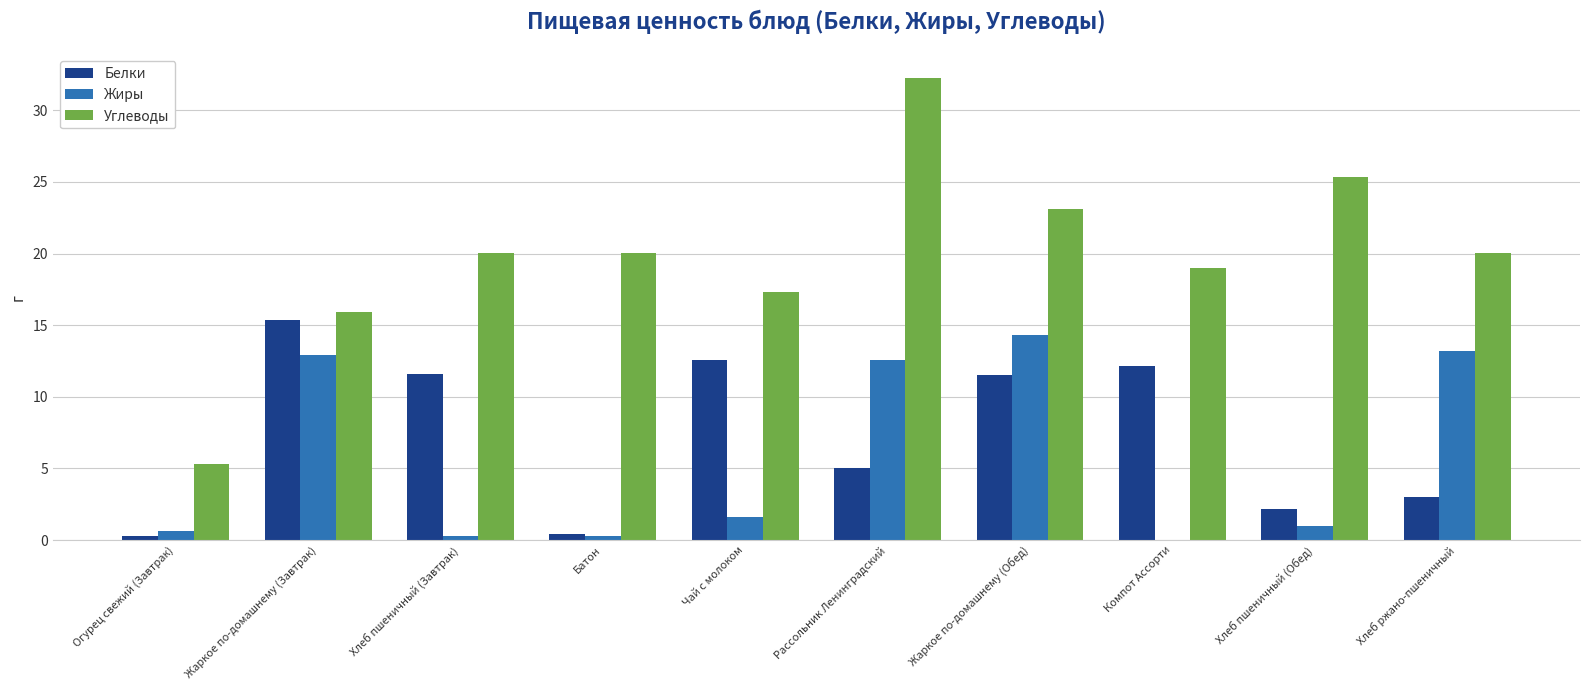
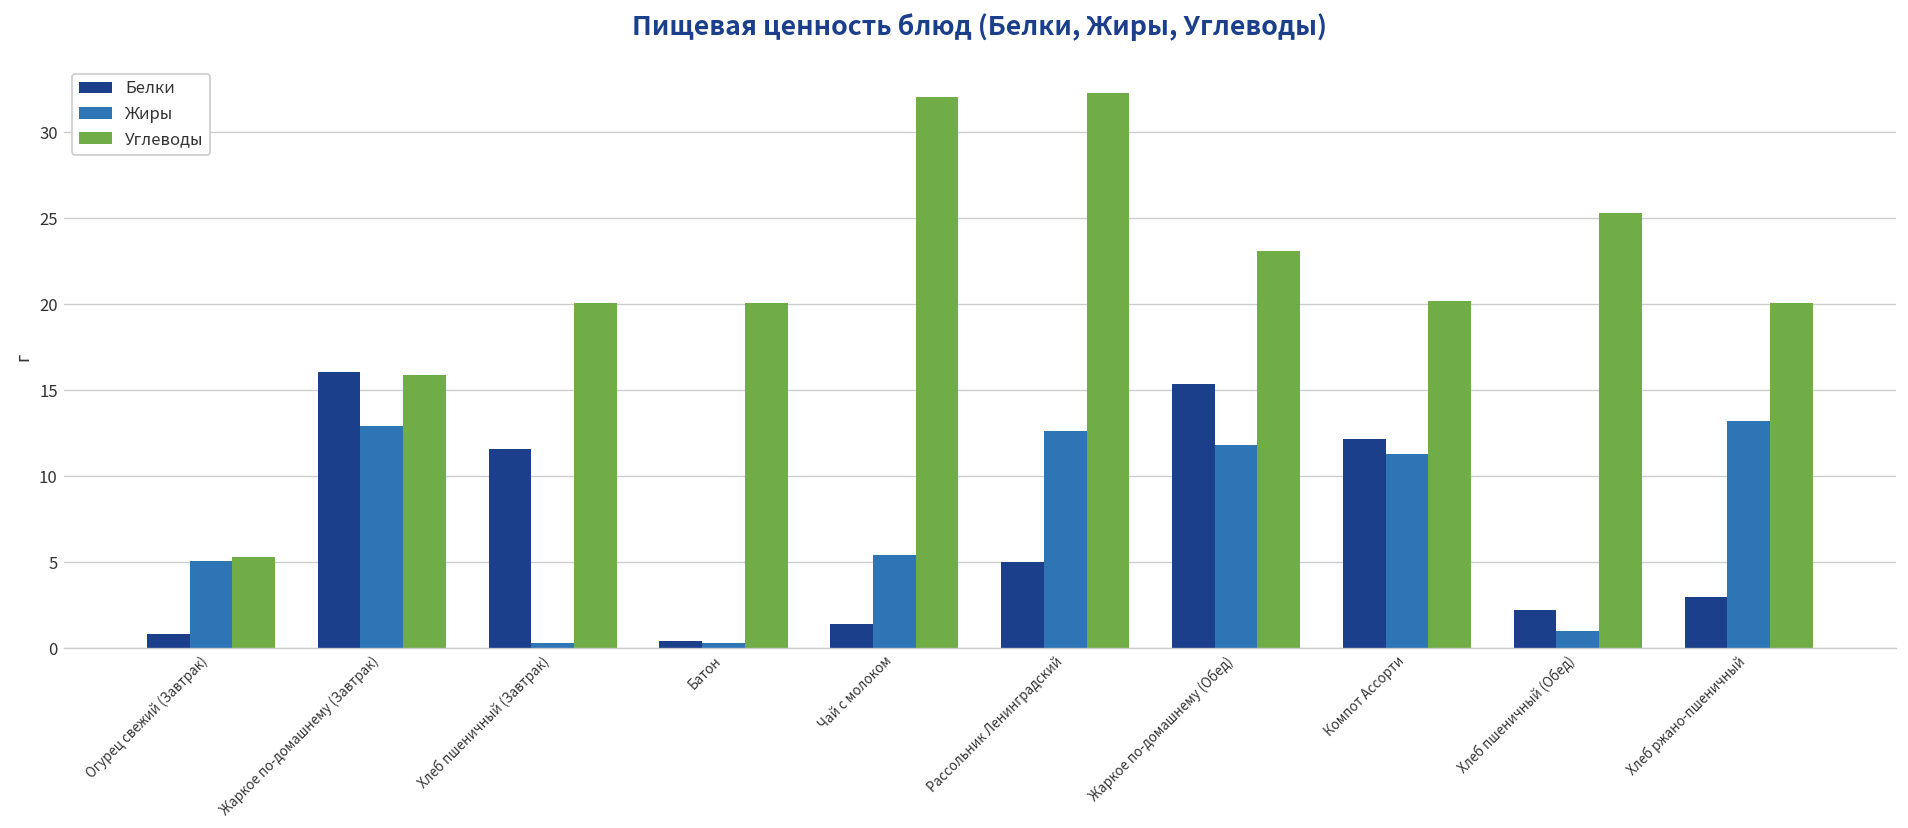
Белки, Огурец свежий (Завтрак): 0.3 -> 0.8
Жиры, Огурец свежий (Завтрак): 0.7 -> 5.1
Белки, Жаркое по-домашнему (Завтрак): 15.4 -> 16.0
Белки, Чай с молоком: 12.6 -> 1.4
Жиры, Чай с молоком: 1.6 -> 5.4
Углеводы, Чай с молоком: 17.3 -> 32.0
Белки, Жаркое по-домашнему (Обед): 11.5 -> 15.4
Жиры, Жаркое по-домашнему (Обед): 14.3 -> 11.8
Жиры, Компот Ассорти: 0.0 -> 11.3
Углеводы, Компот Ассорти: 19.0 -> 20.2
